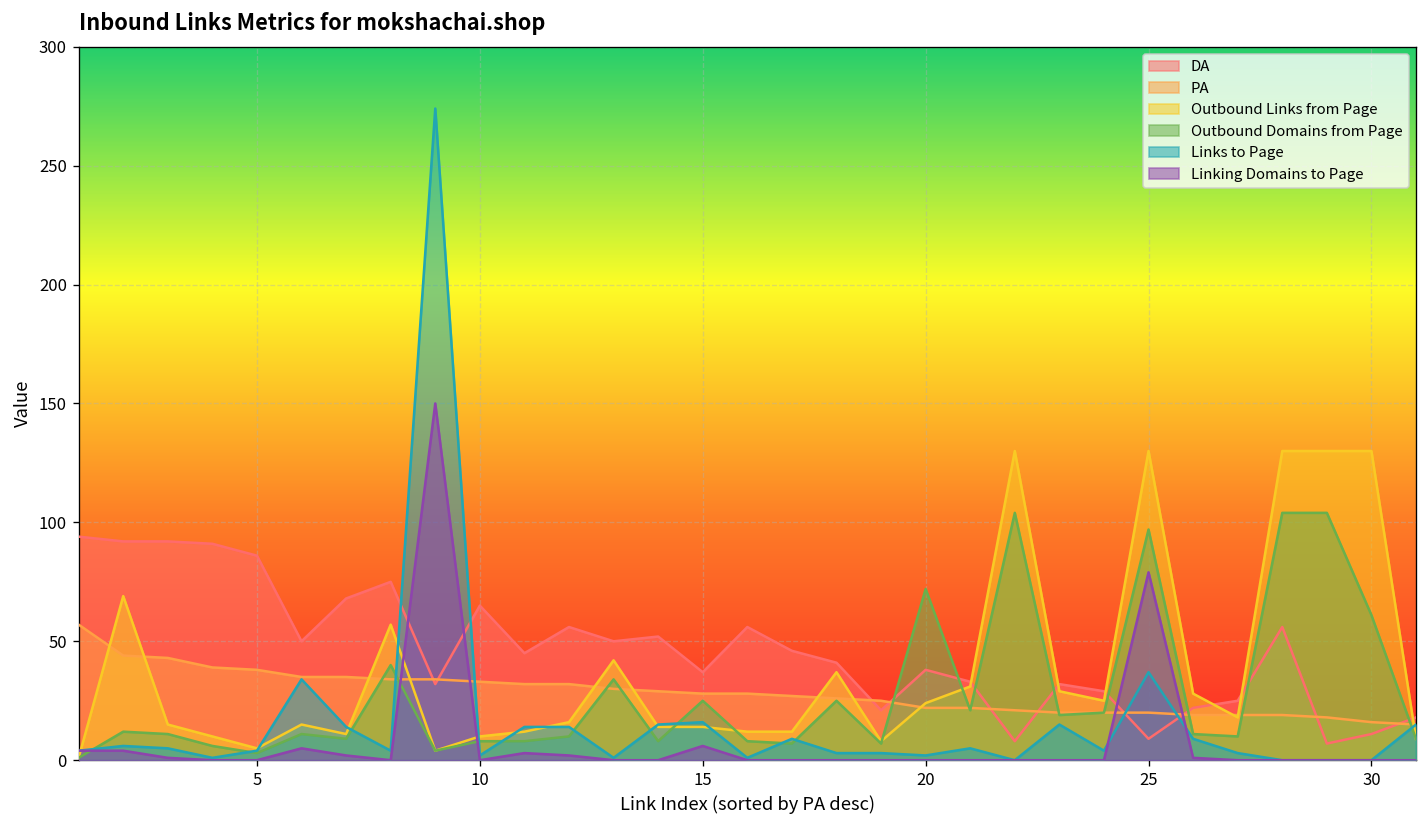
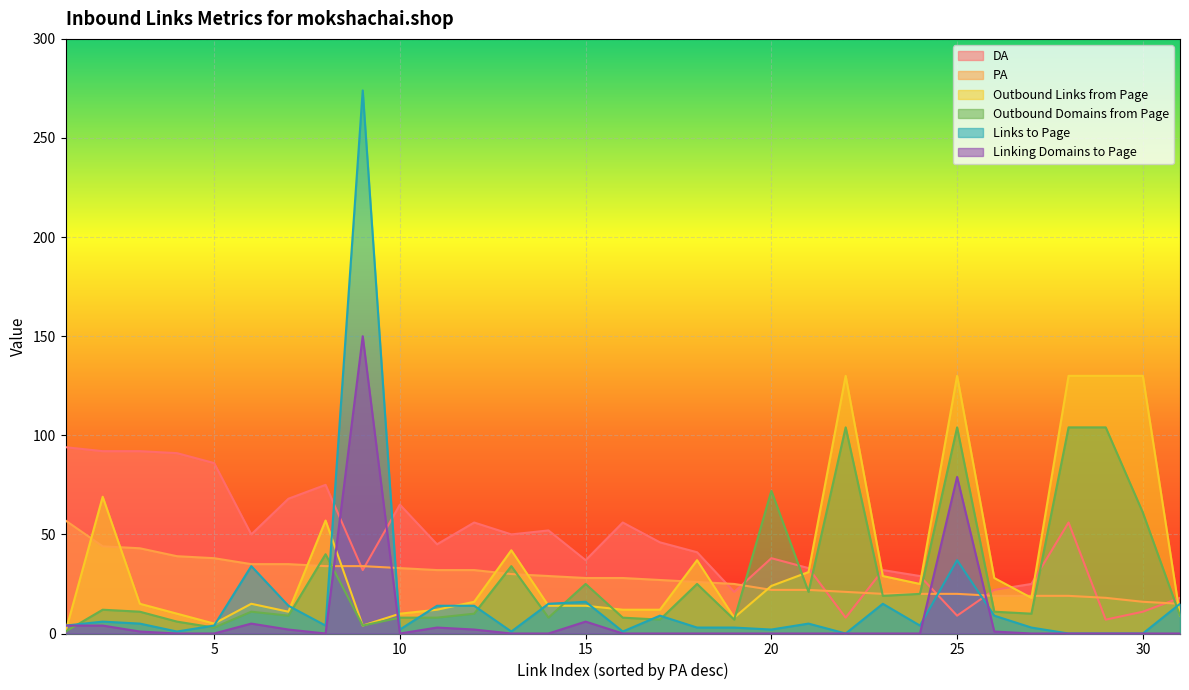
Outbound Domains from Page, 25: 97 -> 104
